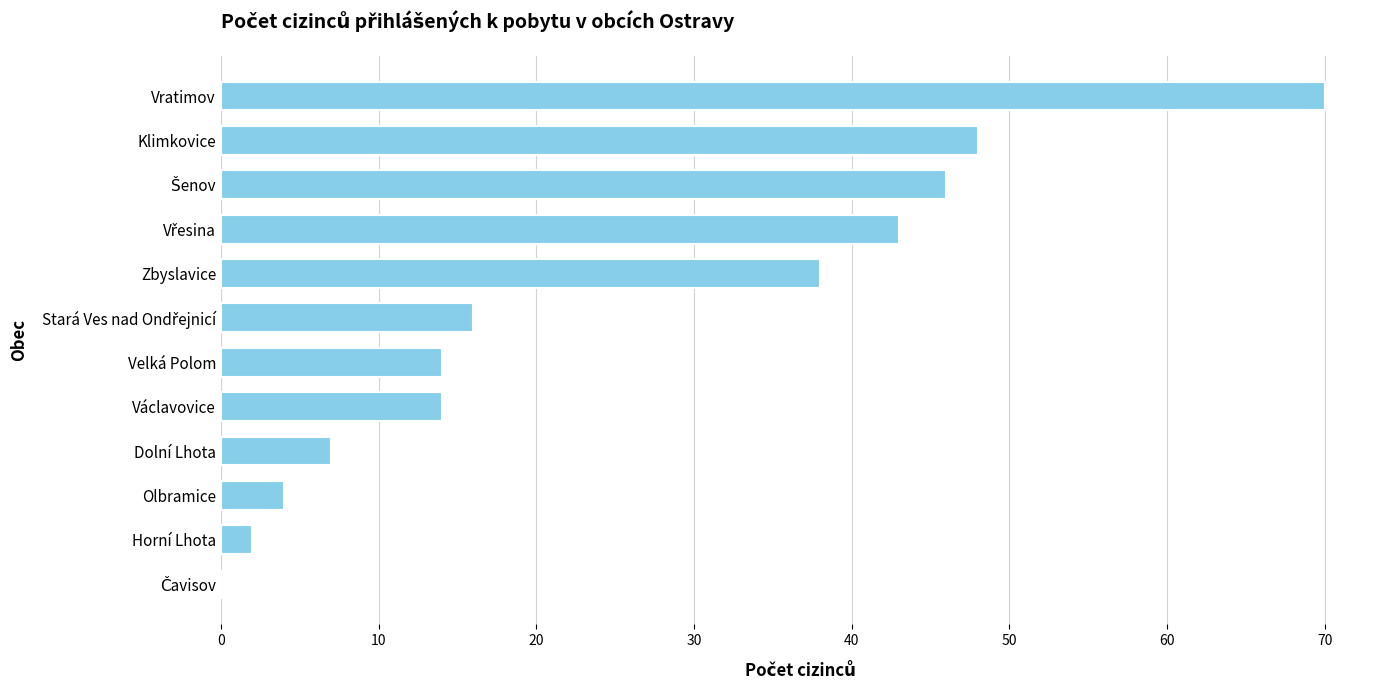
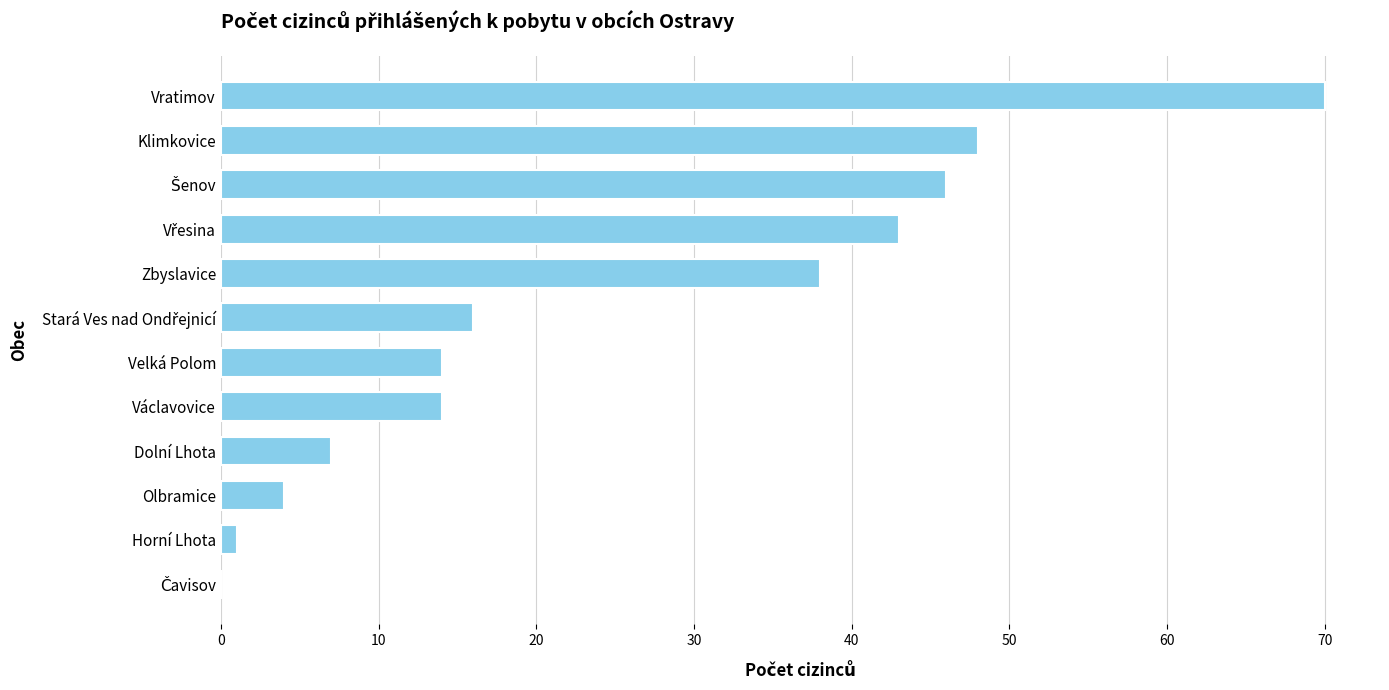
Horní Lhota: 2 -> 1
